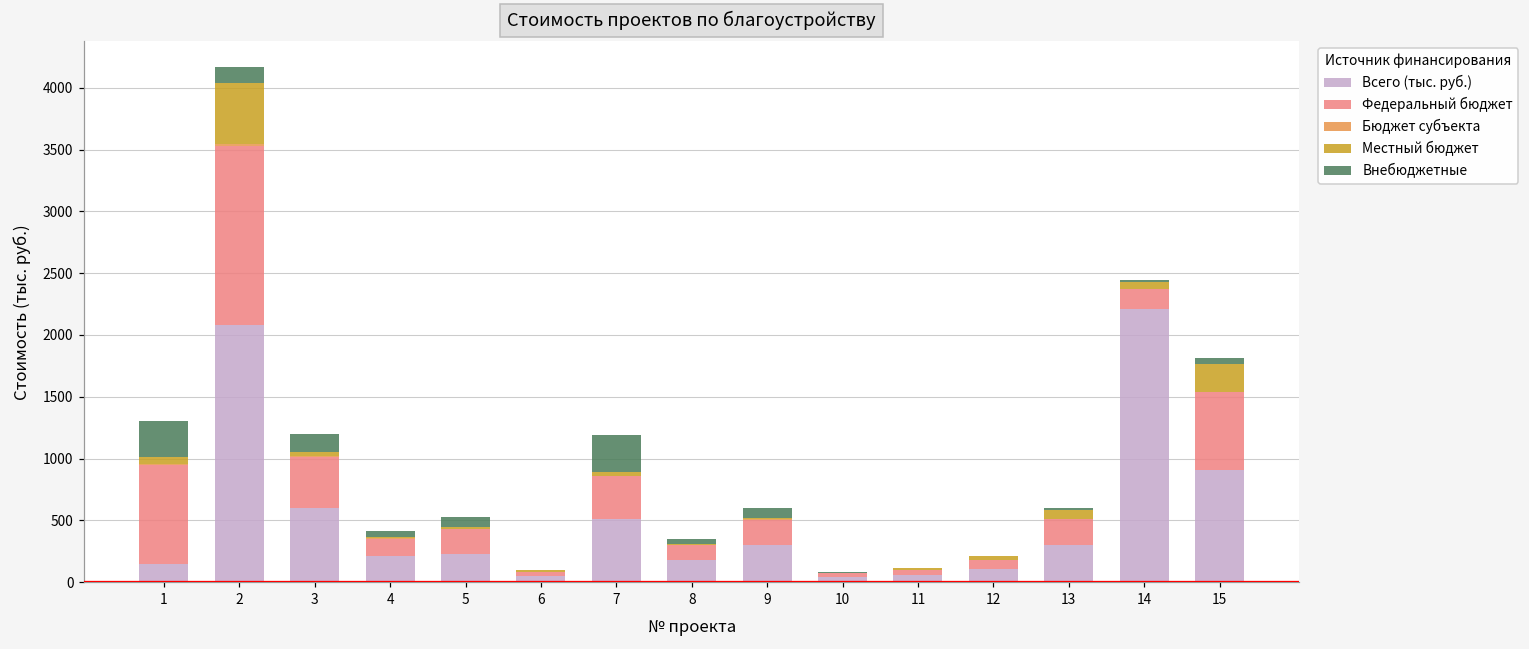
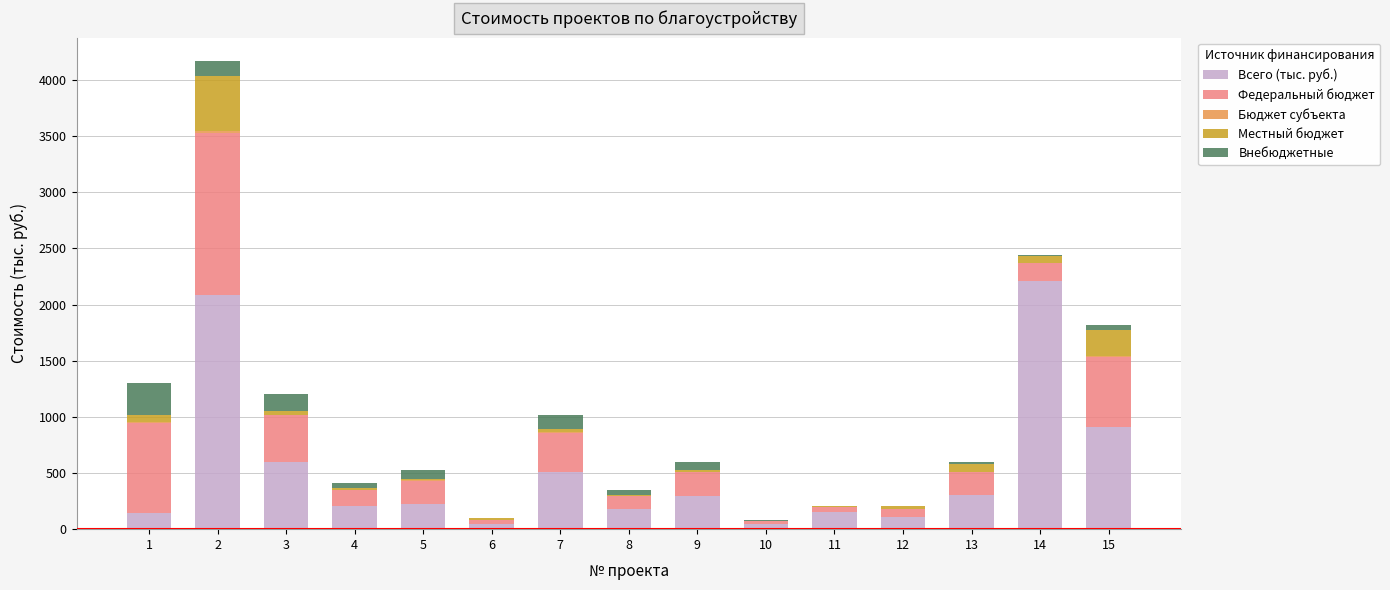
Внебюджетные, 7: 290 -> 120
Всего (тыс. руб.), 11: 60 -> 150
